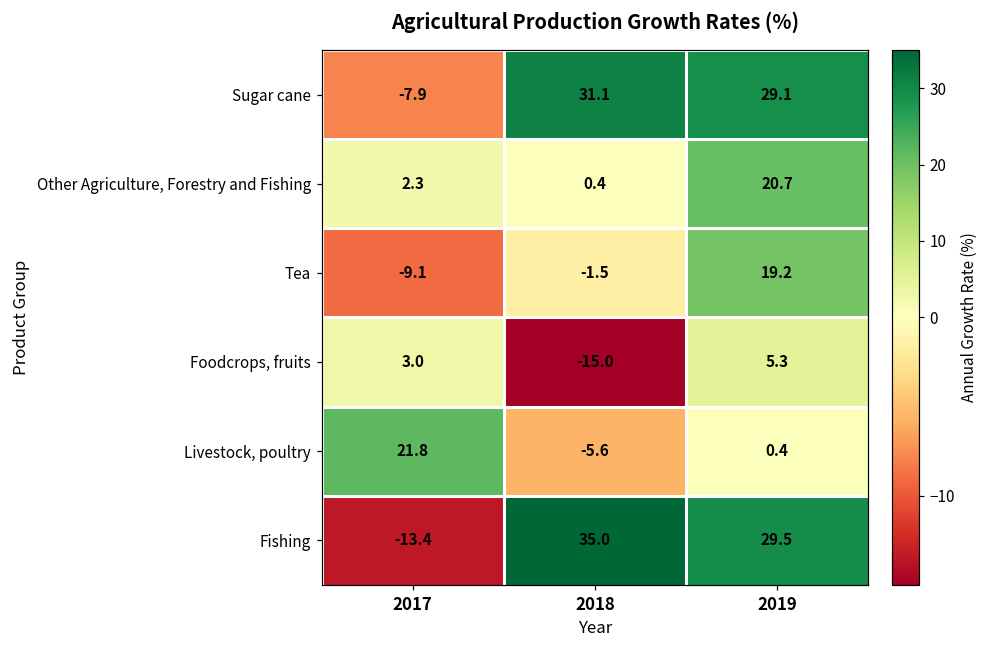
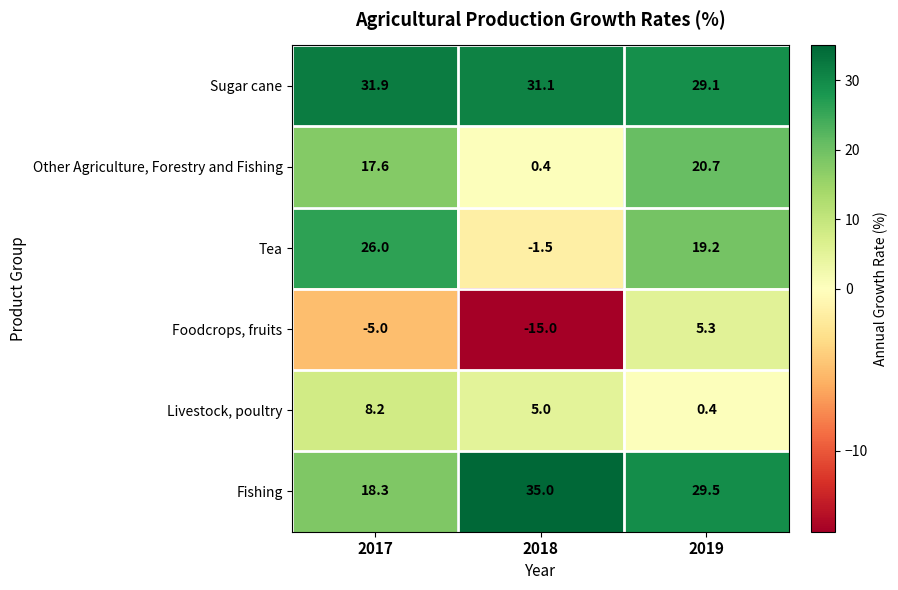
Sugar cane, 2017: -7.9 -> 31.9
Other Agriculture, Forestry and Fishing, 2017: 2.3 -> 17.6
Tea, 2017: -9.1 -> 26.0
Foodcrops, fruits, 2017: 3.0 -> -5.0
Livestock, poultry, 2017: 21.8 -> 8.2
Livestock, poultry, 2018: -5.6 -> 5.0
Fishing, 2017: -13.4 -> 18.3
